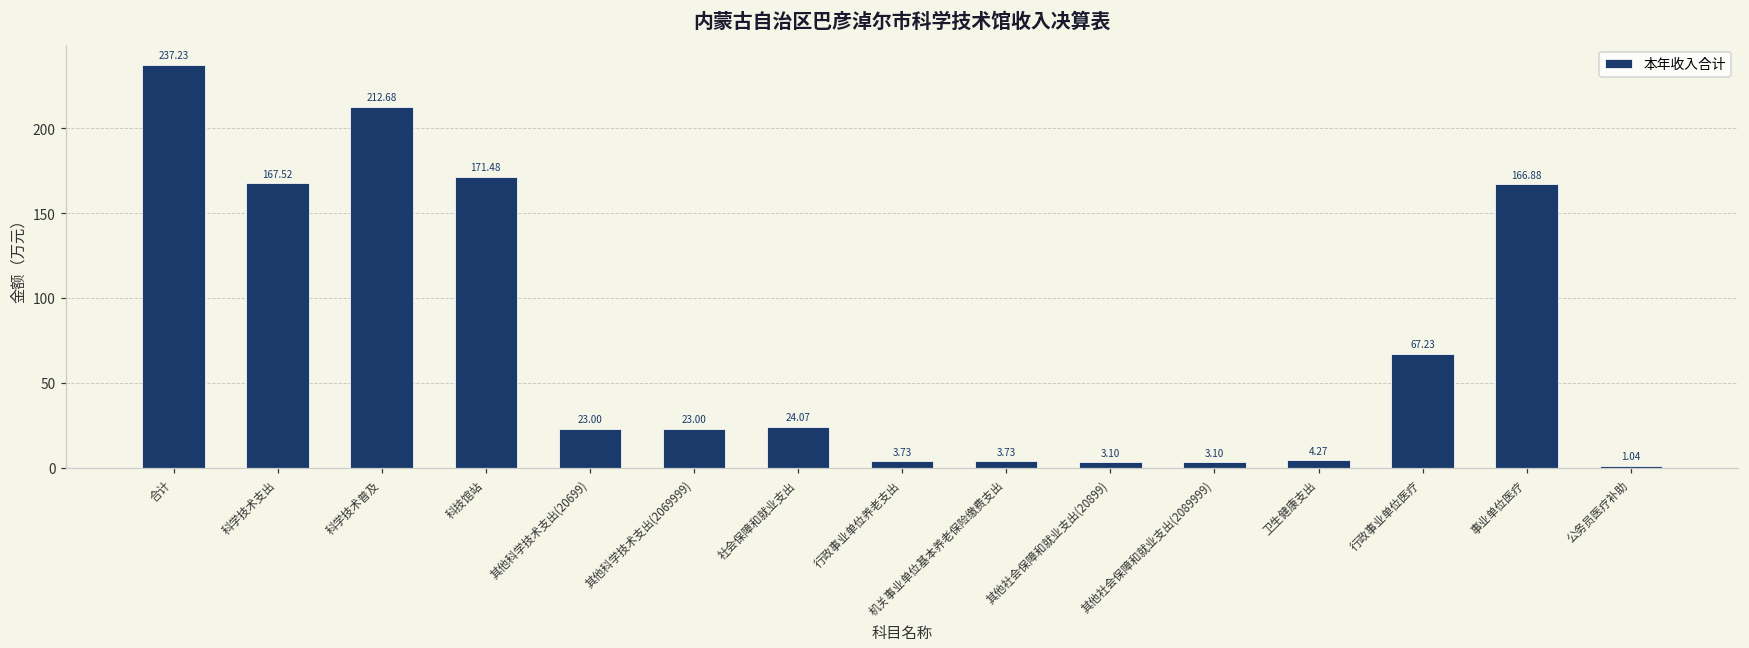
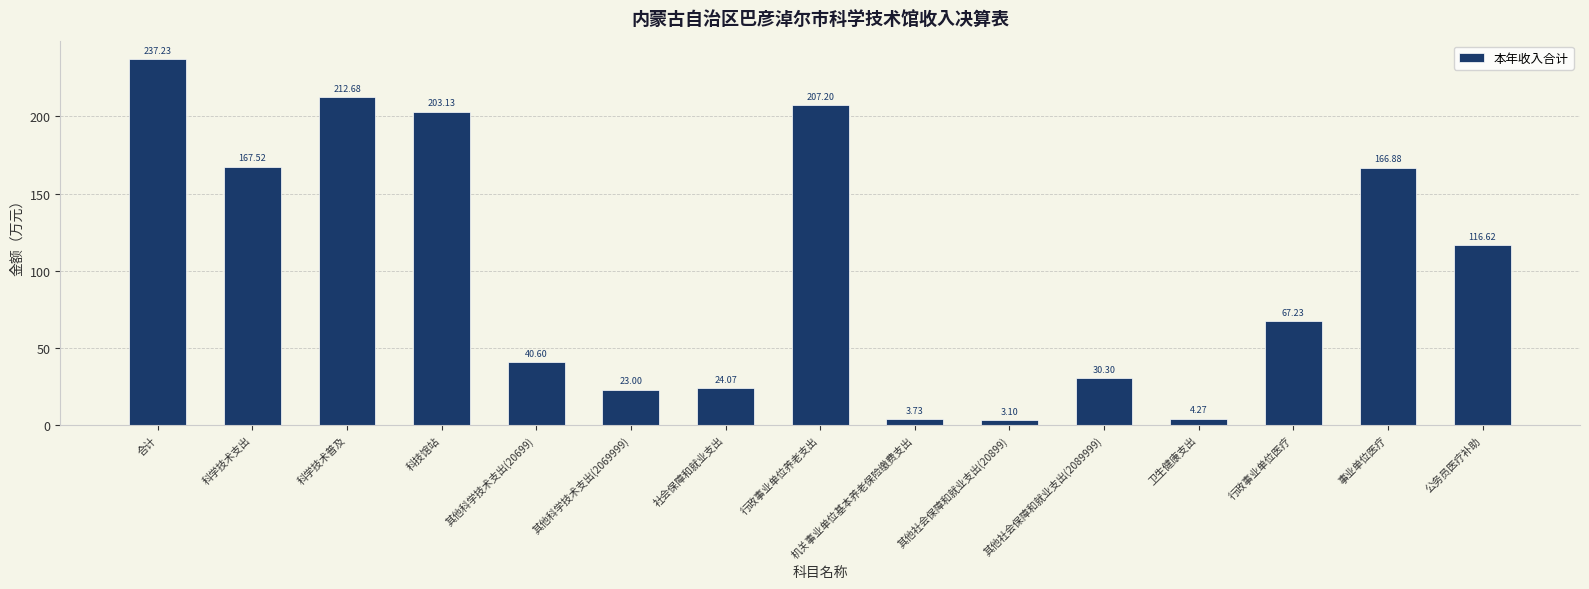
科技馆站: 171.48 -> 203.13
其他科学技术支出(20699): 23.00 -> 40.60
行政事业单位养老支出: 3.73 -> 207.20
其他社会保障和就业支出(2089999): 3.10 -> 30.30
公务员医疗补助: 1.04 -> 116.62
